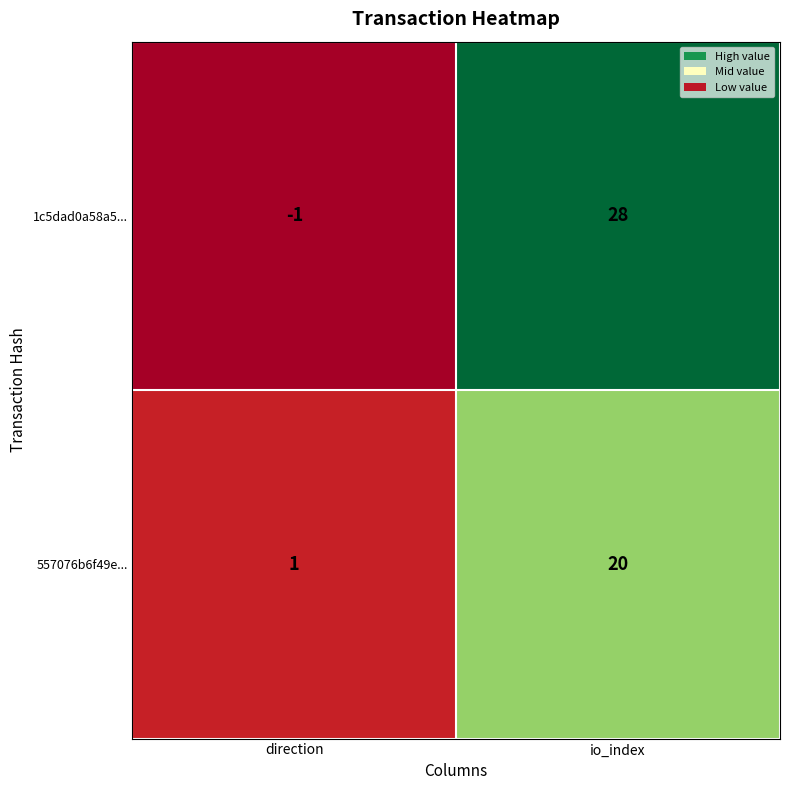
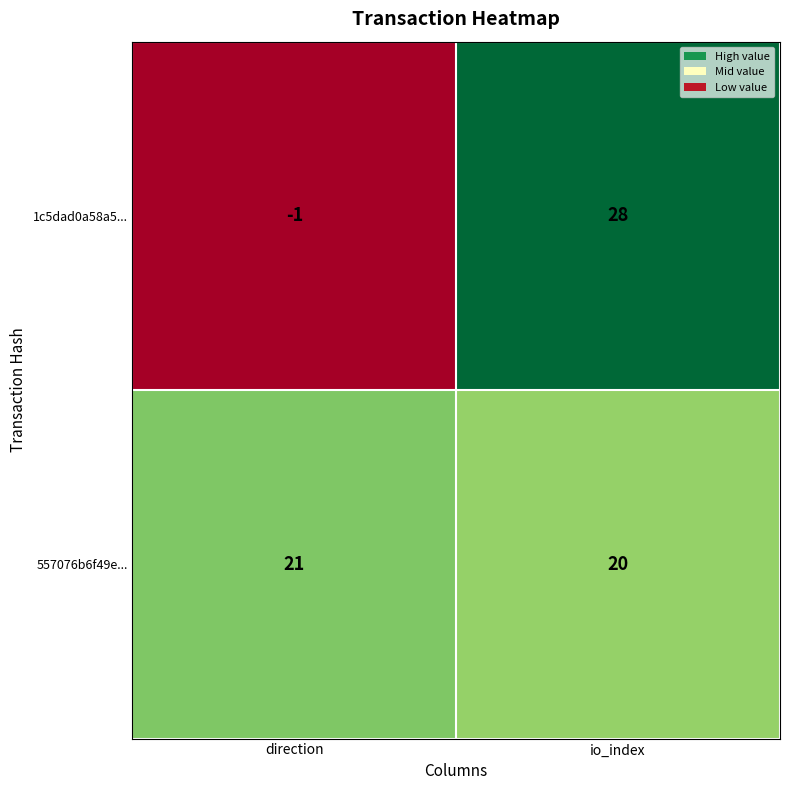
557076b6f49e..., direction: 1 -> 21
